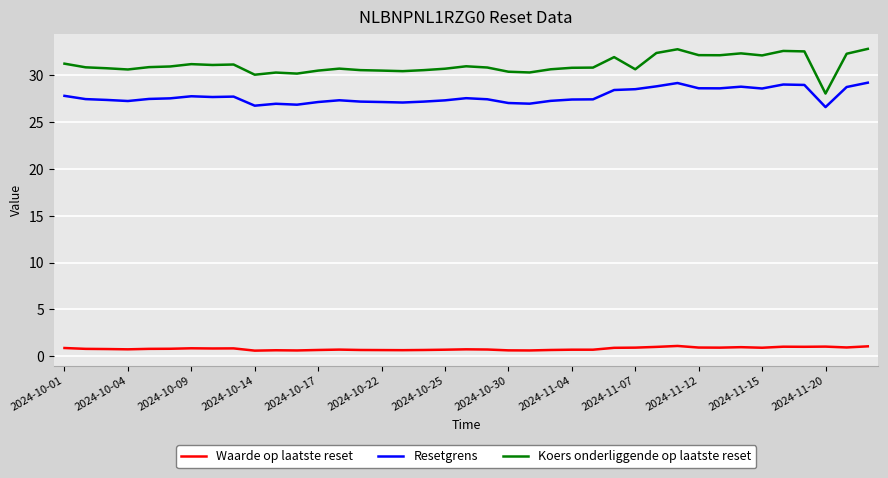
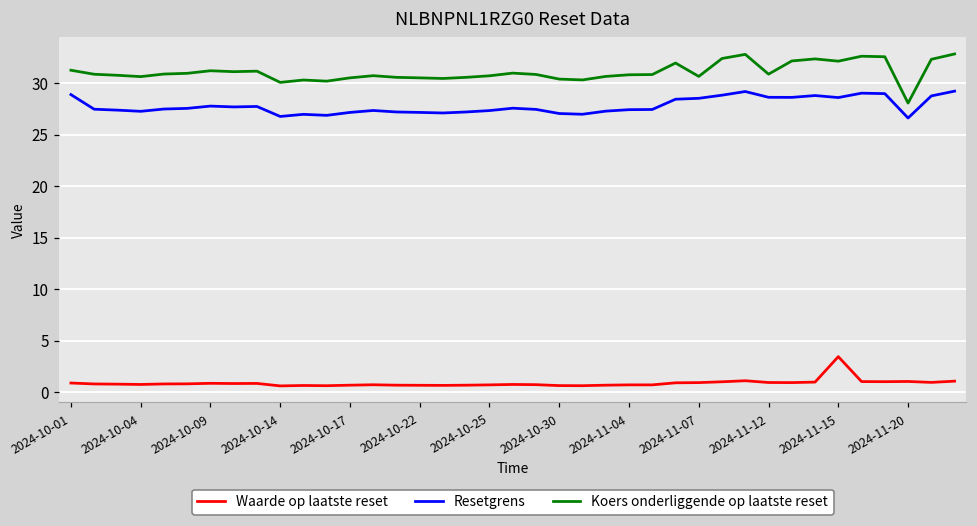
Resetgrens, 2024-10-01: 28 -> 29
Koers onderliggende op laatste reset, 2024-11-12: 32 -> 31
Waarde op laatste reset, 2024-11-15: 1 -> 3
